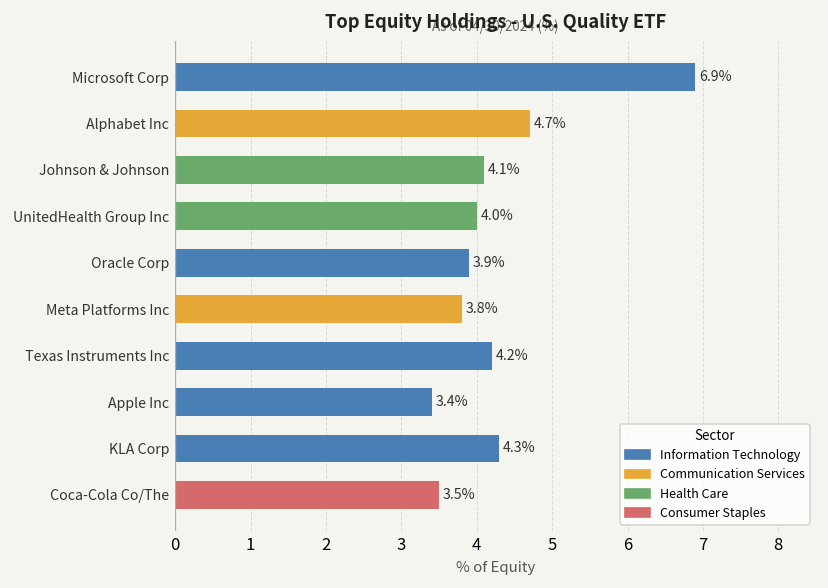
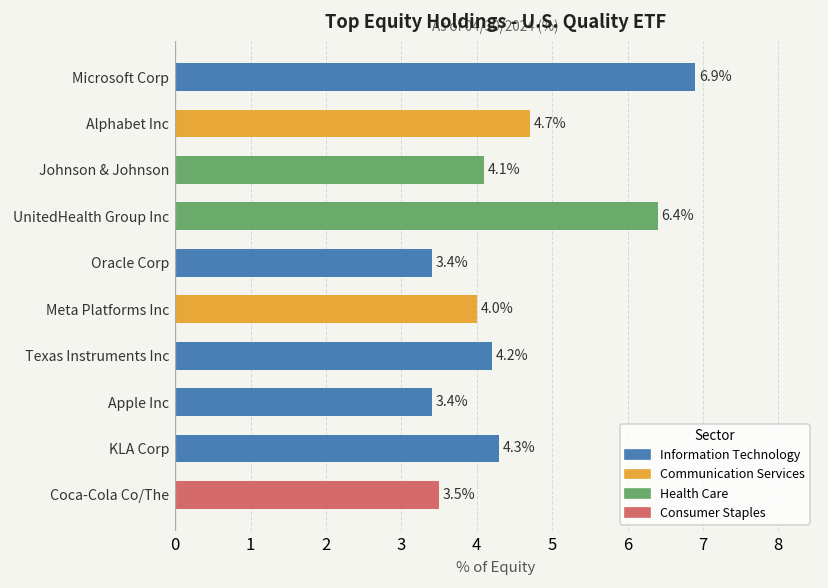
UnitedHealth Group Inc: 4.0% -> 6.4%
Oracle Corp: 3.9% -> 3.4%
Meta Platforms Inc: 3.8% -> 4.0%
